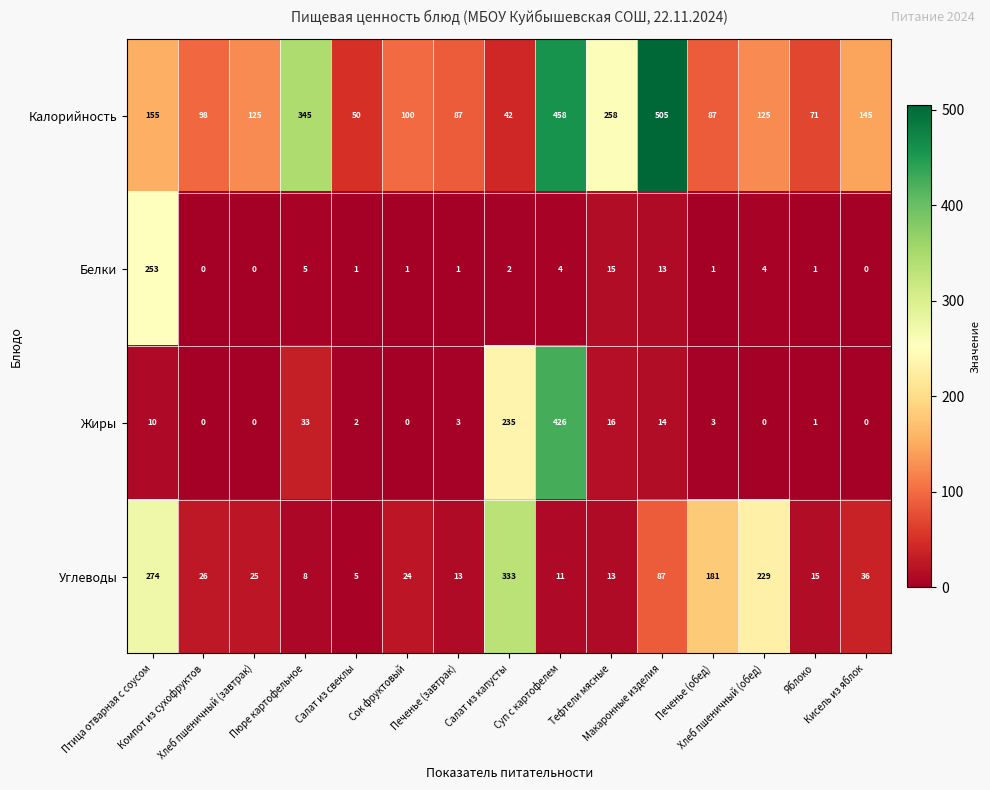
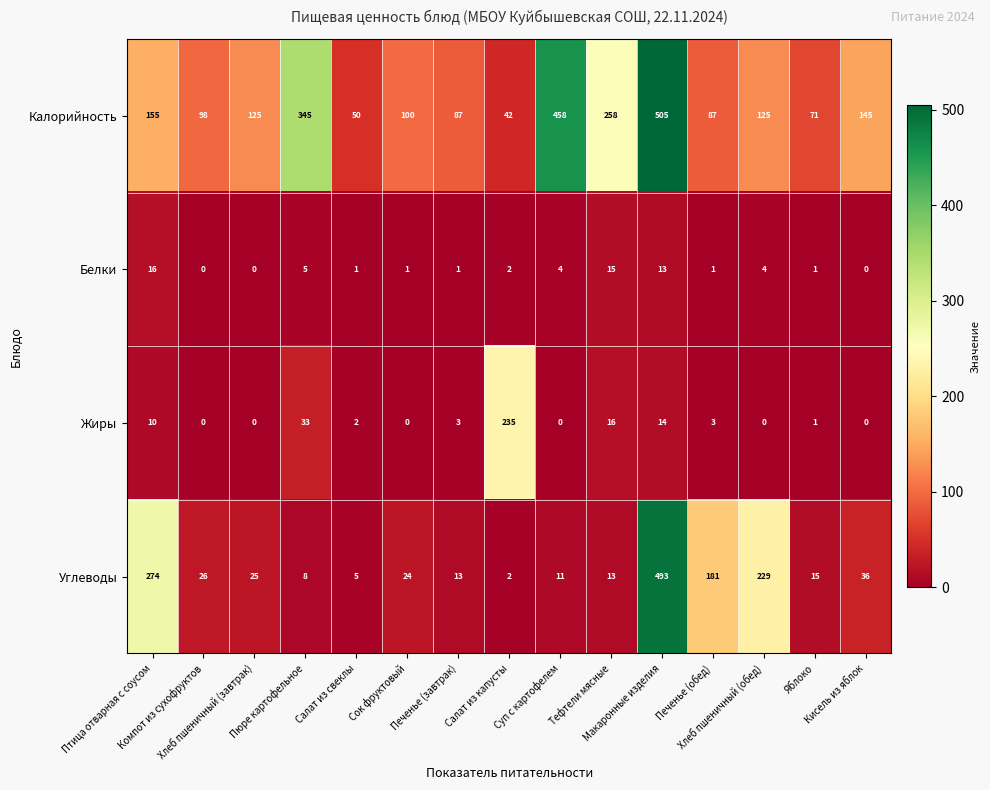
Белки, Птица отварная с соусом: 253 -> 16
Жиры, Суп с картофелем: 426 -> 0
Углеводы, Салат из капусты: 333 -> 2
Углеводы, Макаронные изделия: 87 -> 493
